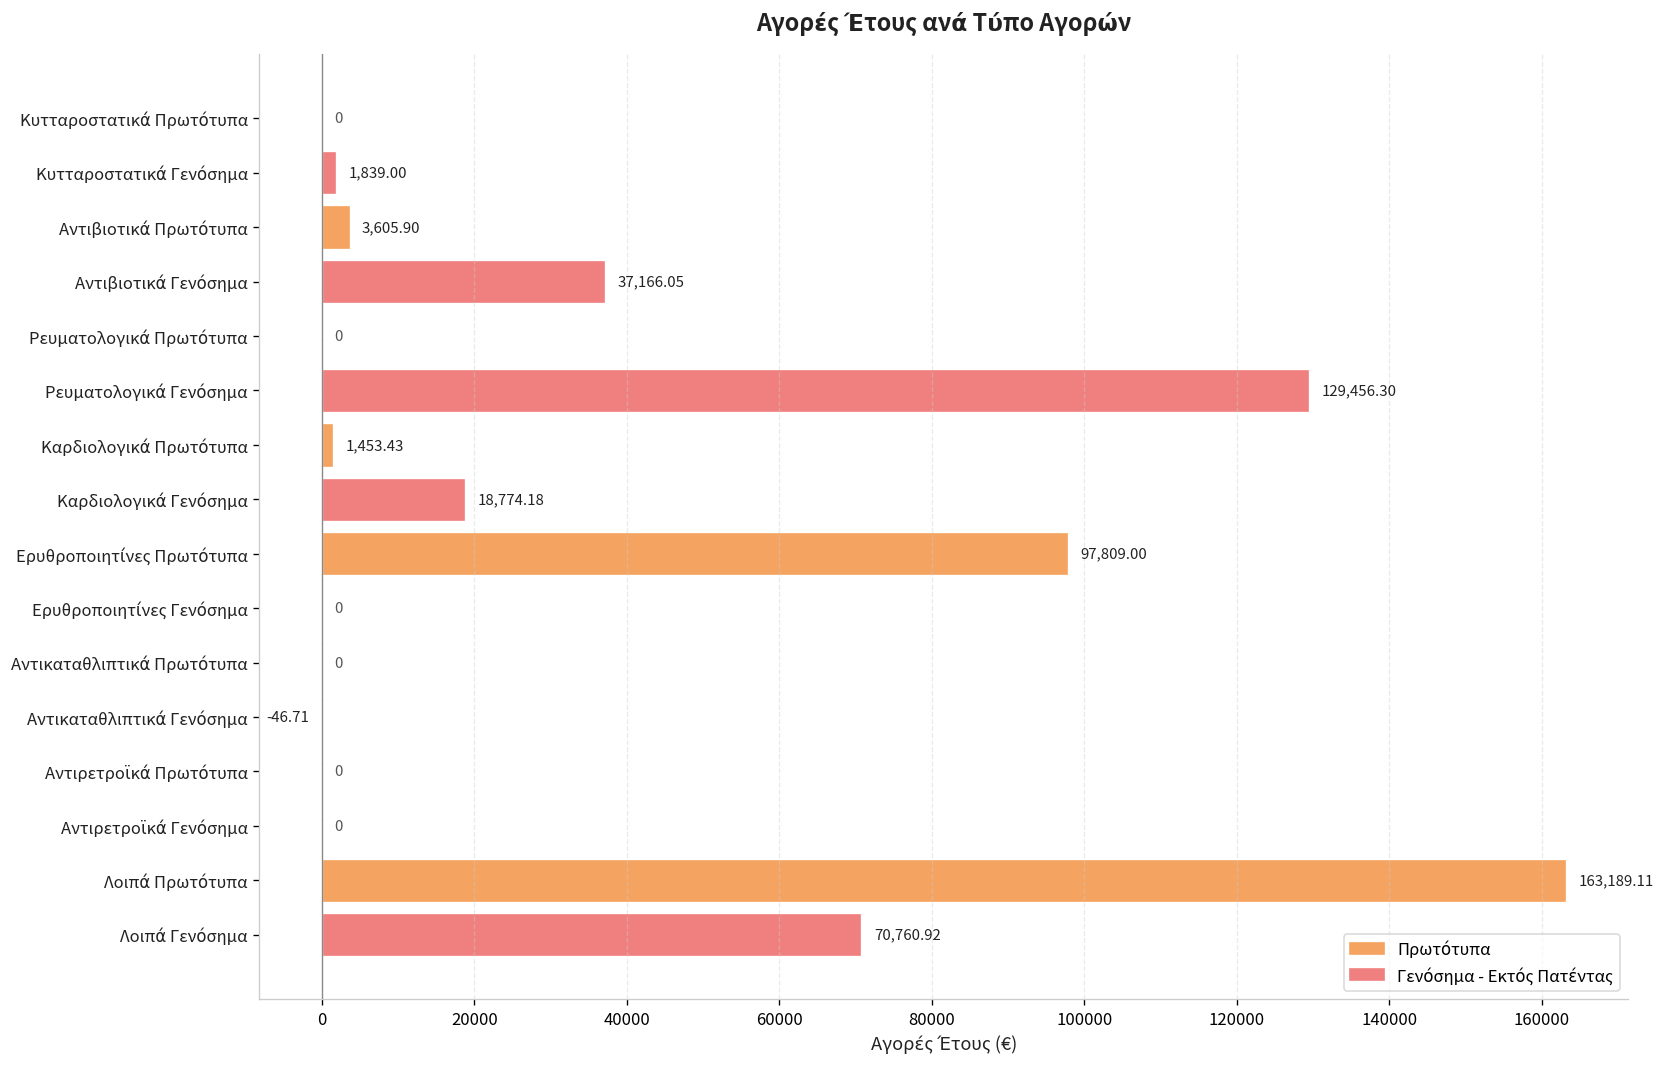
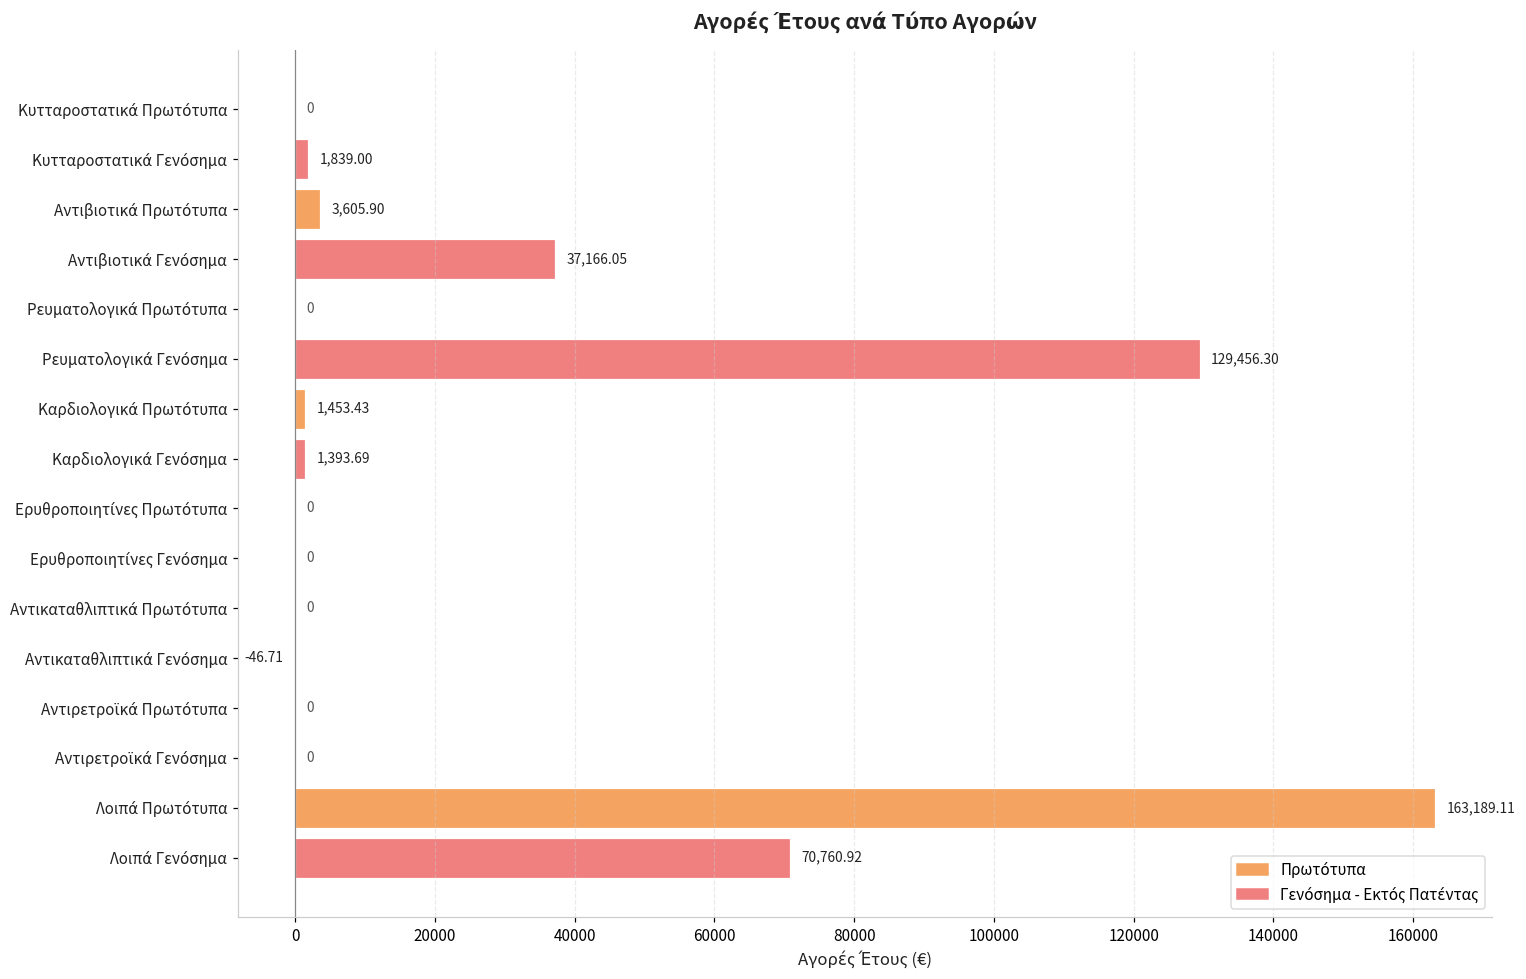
Καρδιολογικά Γενόσημα: 18,774.18 -> 1,393.69
Ερυθροποιητίνες Πρωτότυπα: 97,809.00 -> 0
